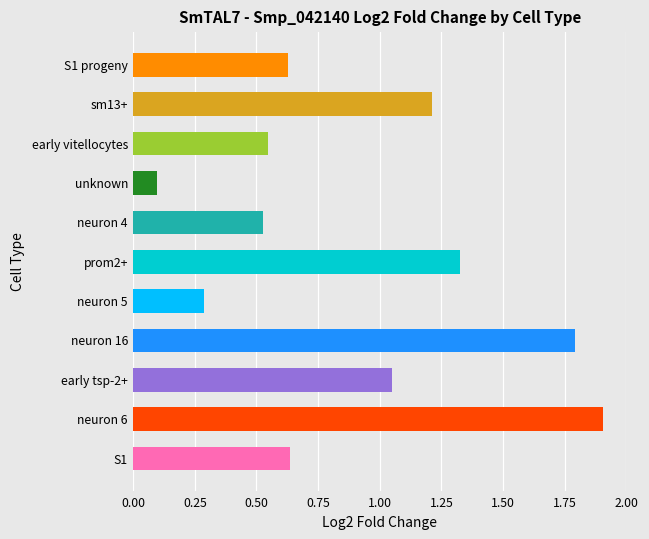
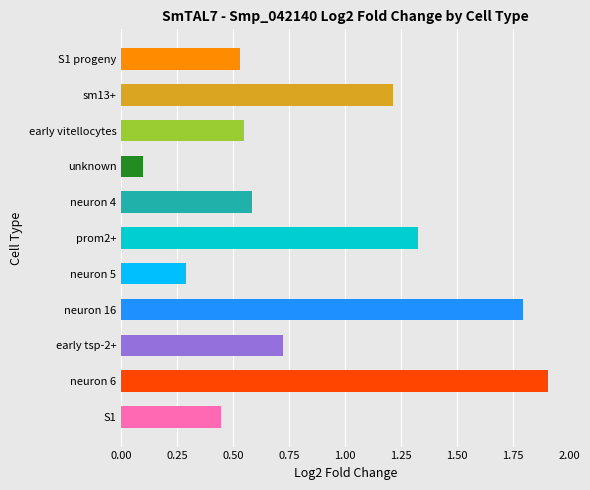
S1 progeny: 0.63 -> 0.53
neuron 4: 0.53 -> 0.58
early tsp-2+: 1.05 -> 0.72
S1: 0.64 -> 0.44
